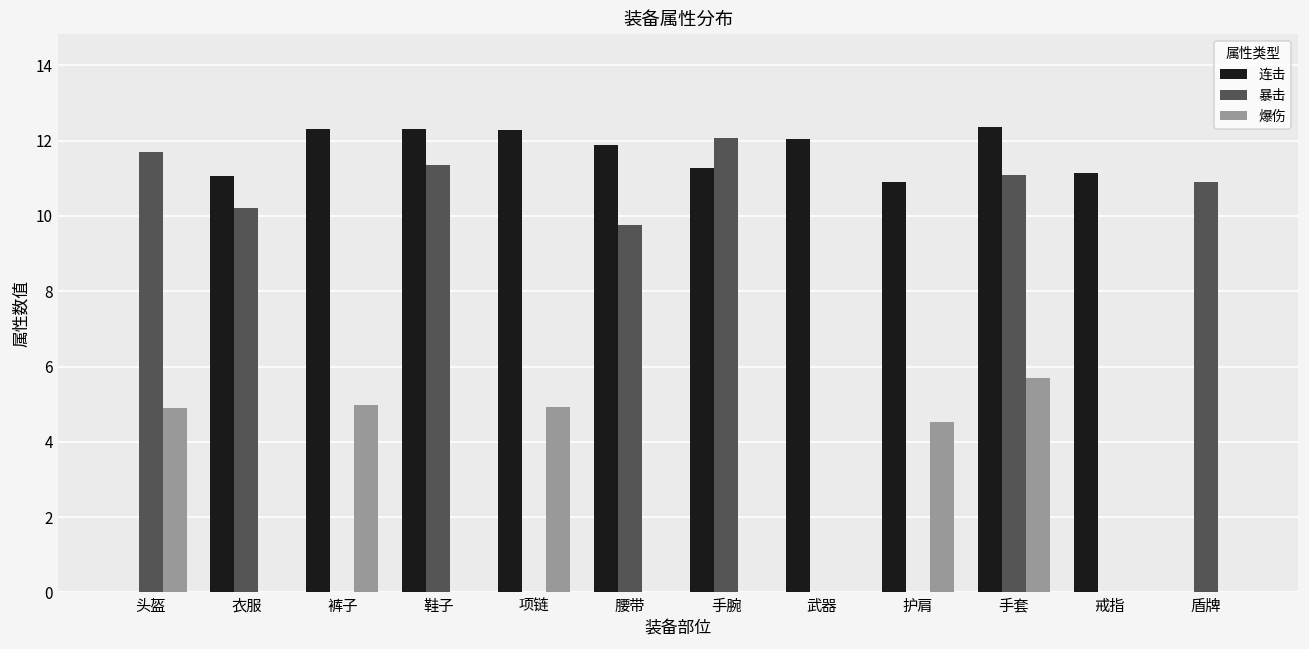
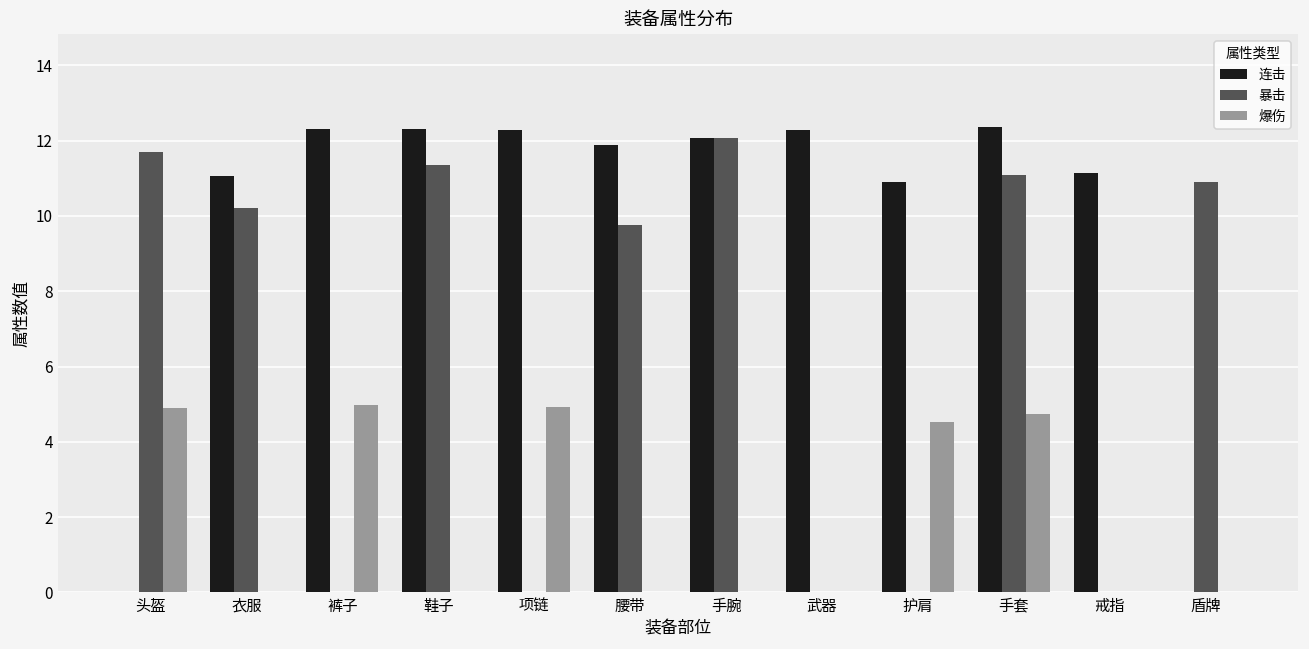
连击, 手腕: 11.3 -> 12.1
连击, 武器: 12.0 -> 12.3
爆伤, 手套: 5.7 -> 4.7
